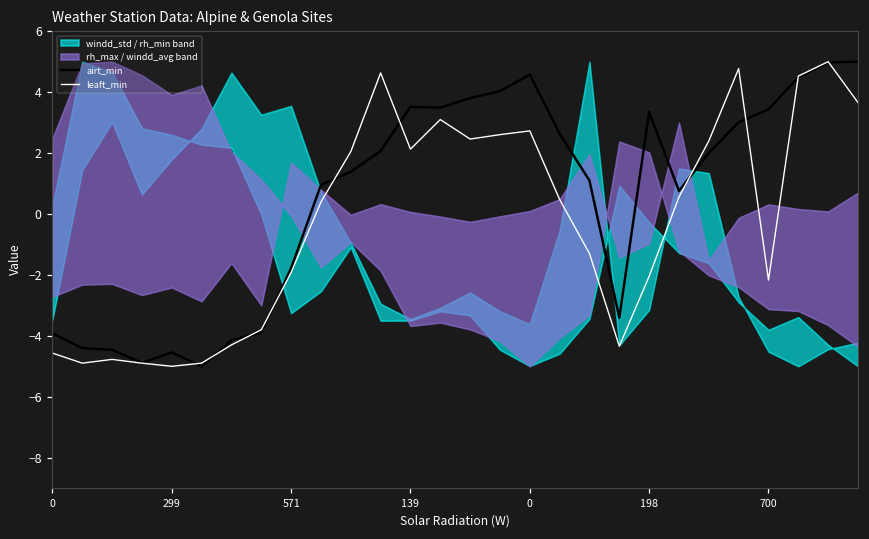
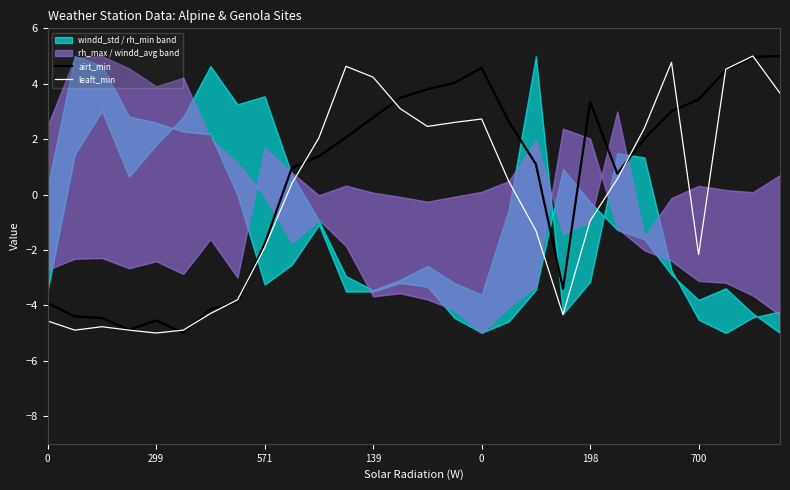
airt_min, 139: 3.5 -> 2.8
leaft_min, 139: 2.1 -> 4.2
leaft_min, 198: -2.0 -> -1.0
